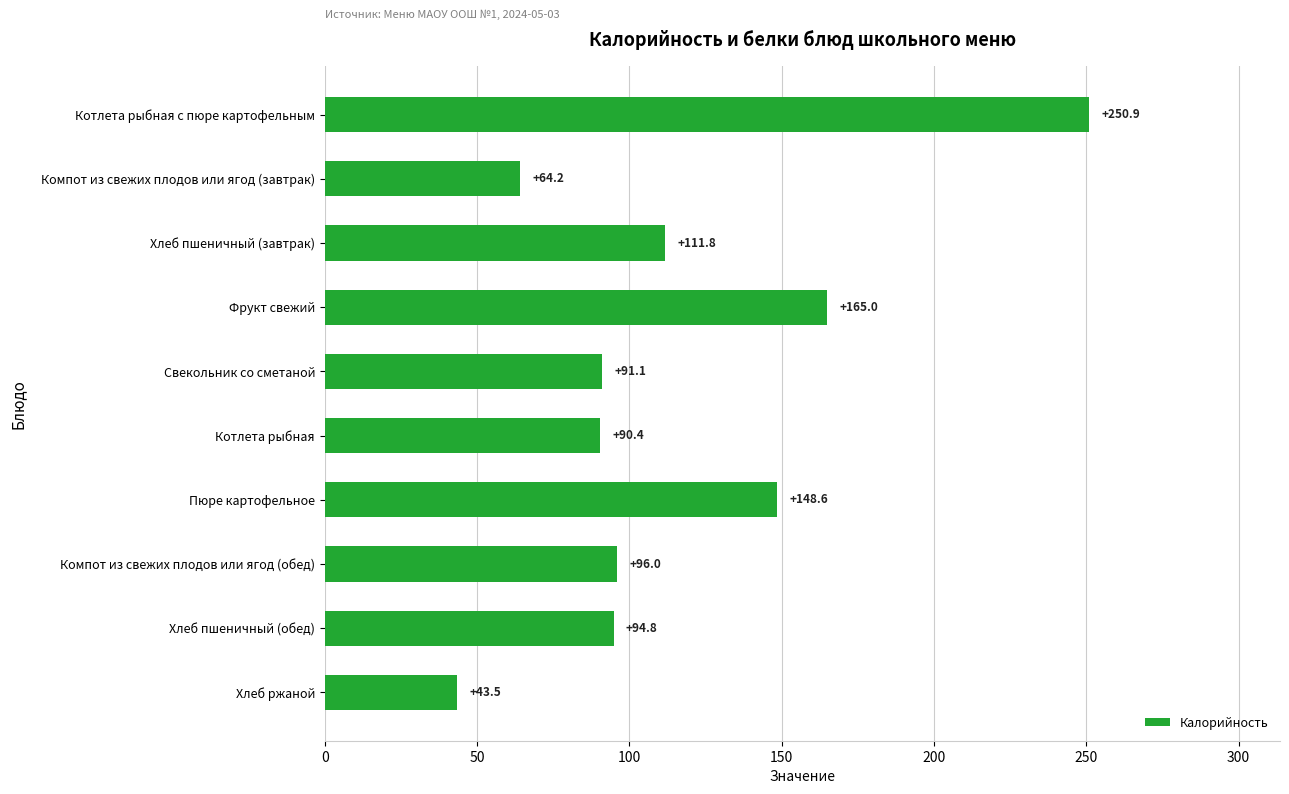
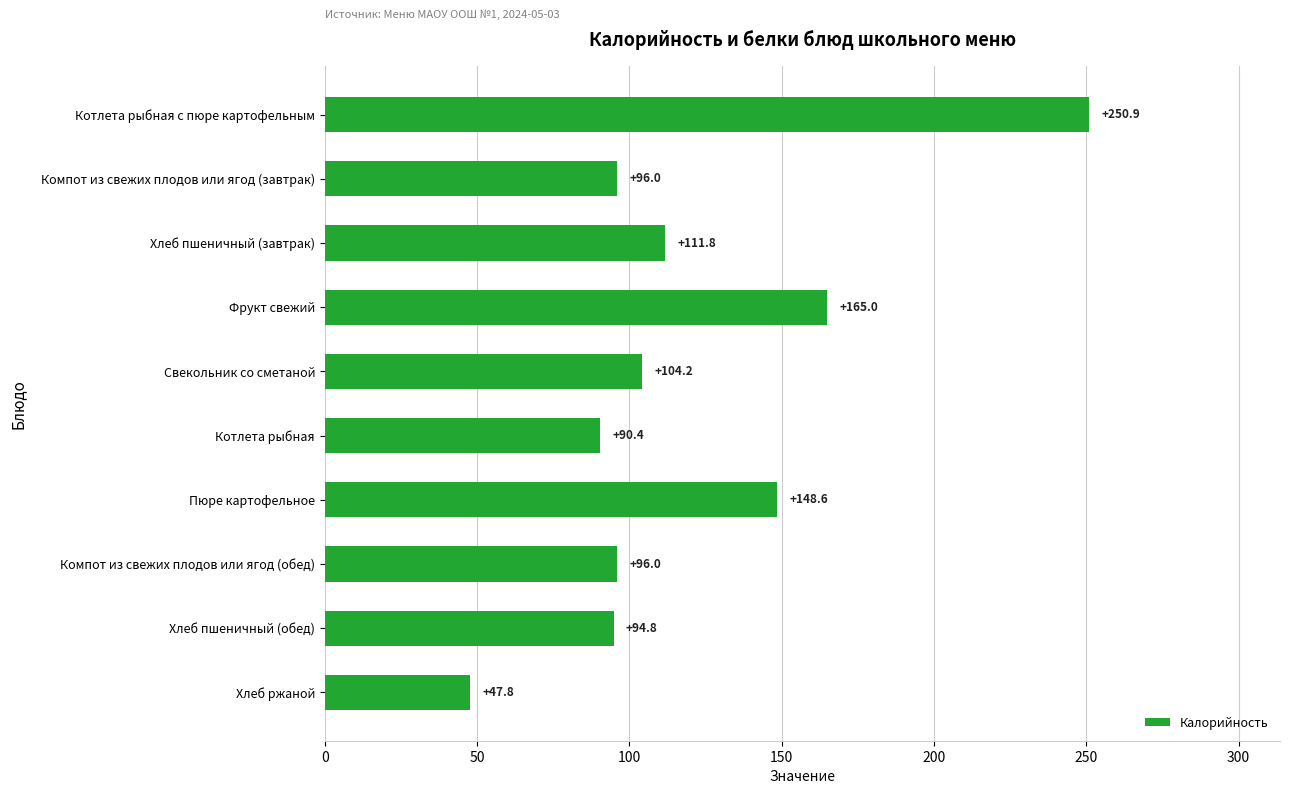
Компот из свежих плодов или ягод (завтрак): +64.2 -> +96.0
Свекольник со сметаной: +91.1 -> +104.2
Хлеб ржаной: +43.5 -> +47.8
